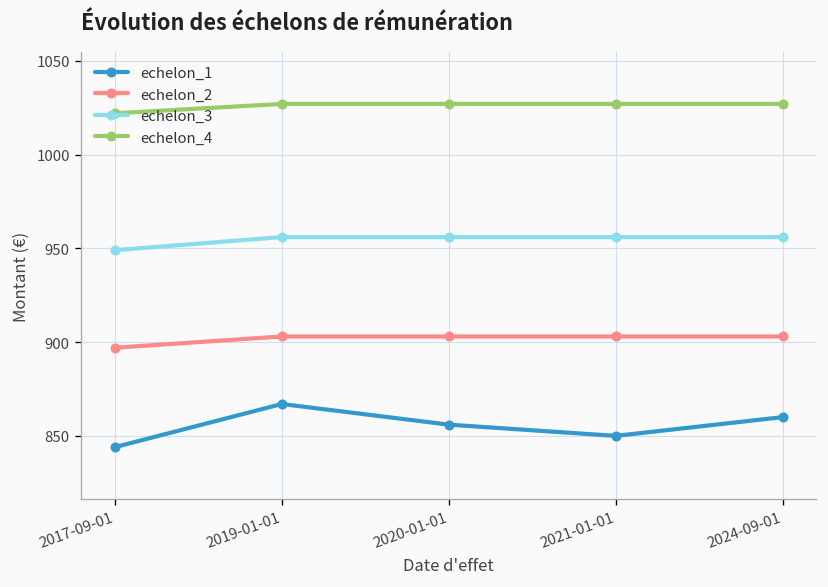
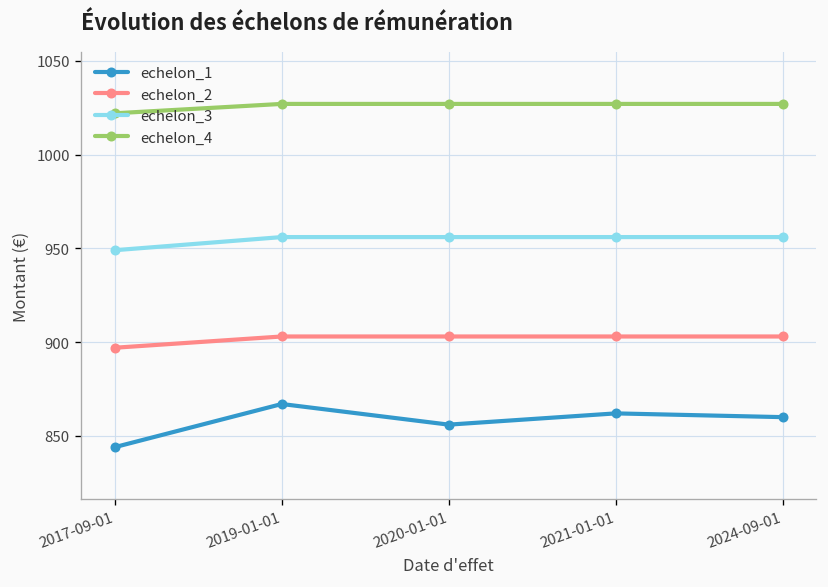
echelon_1, 2021-01-01: 850 -> 862
